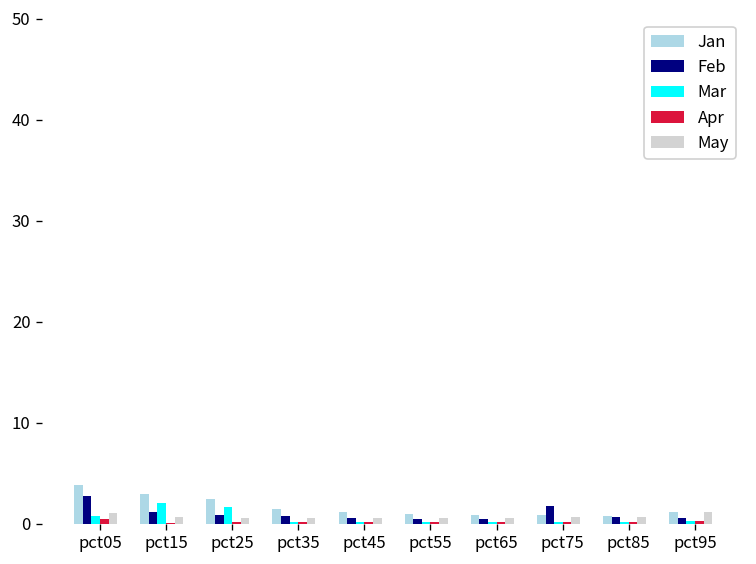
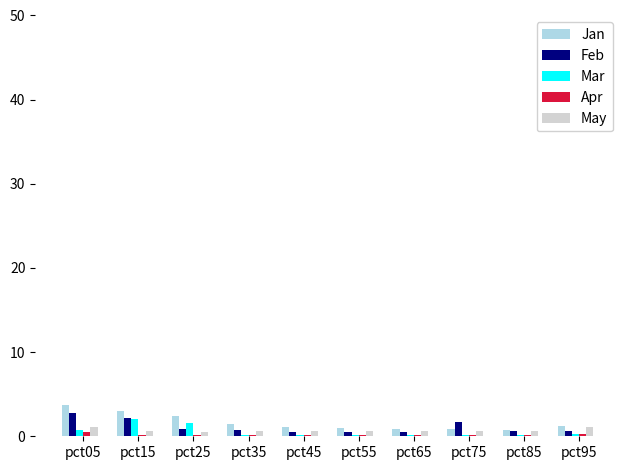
Feb, pct15: 1 -> 2
